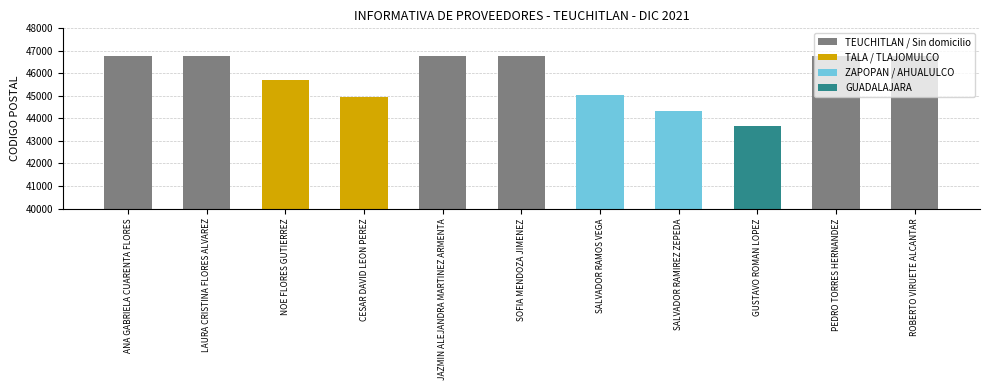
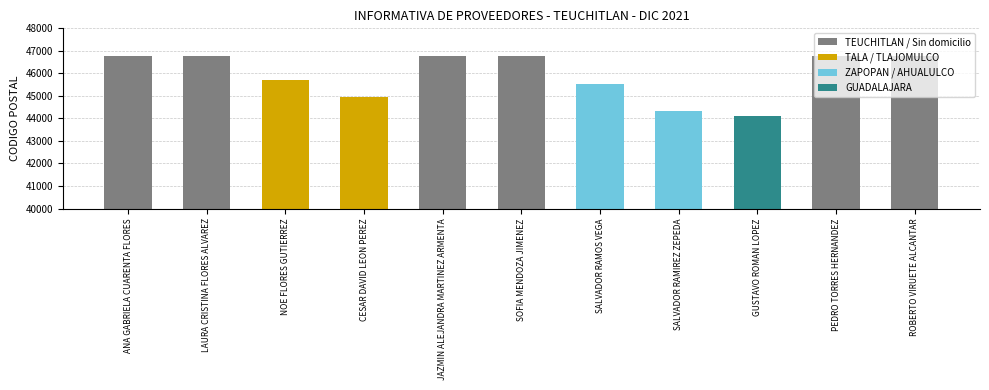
SALVADOR RAMOS VEGA: 45100 -> 45500
GUSTAVO ROMAN LOPEZ: 43700 -> 44100
